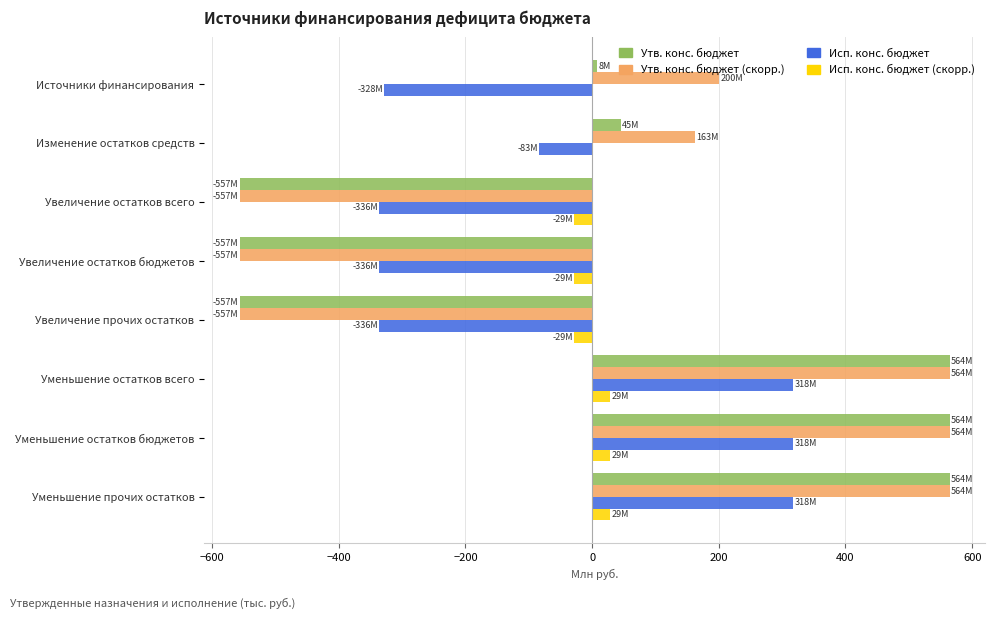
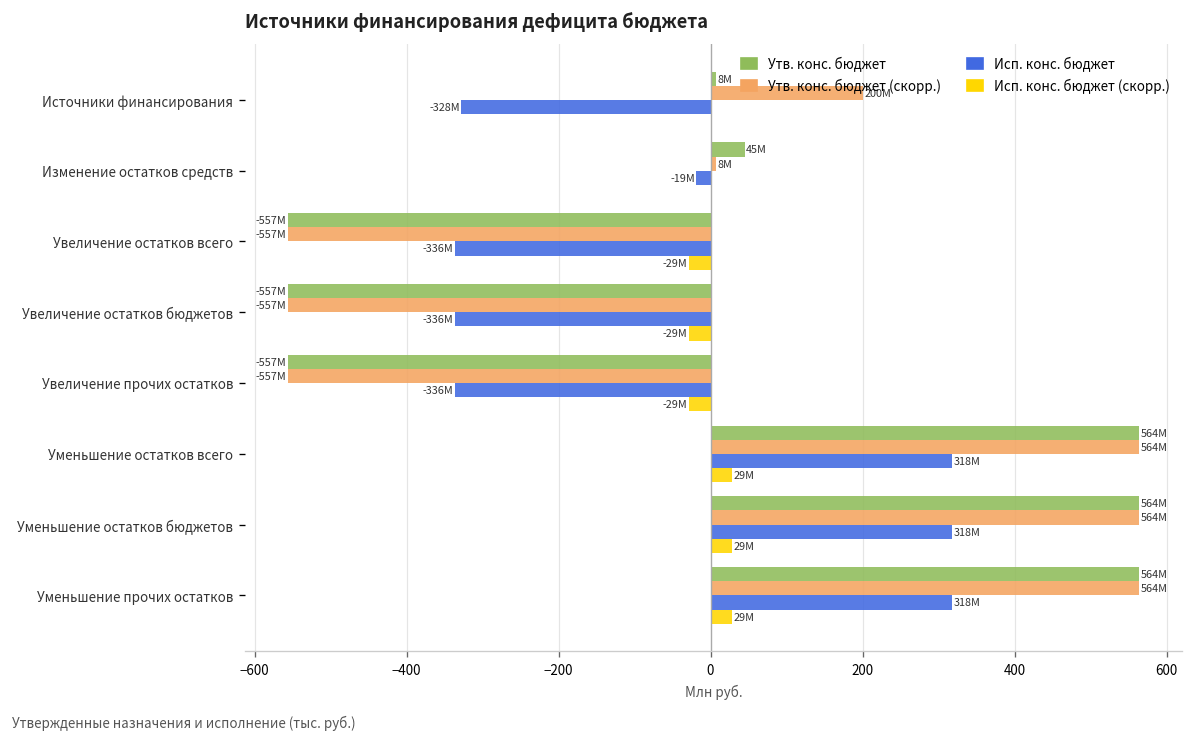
Утв. конс. бюджет (скорр.), Изменение остатков средств: 163M -> 8M
Исп. конс. бюджет, Изменение остатков средств: -83M -> -19M
